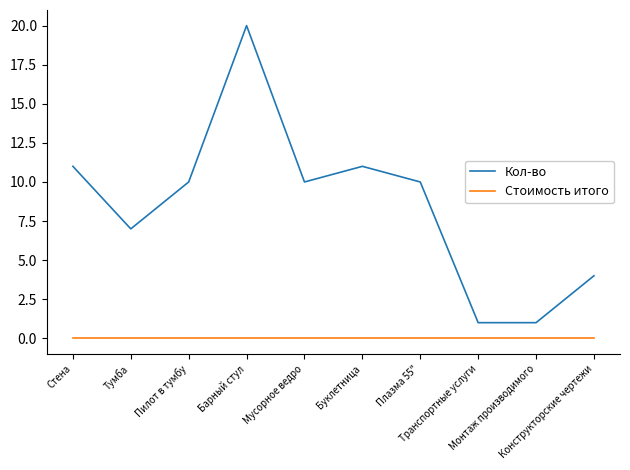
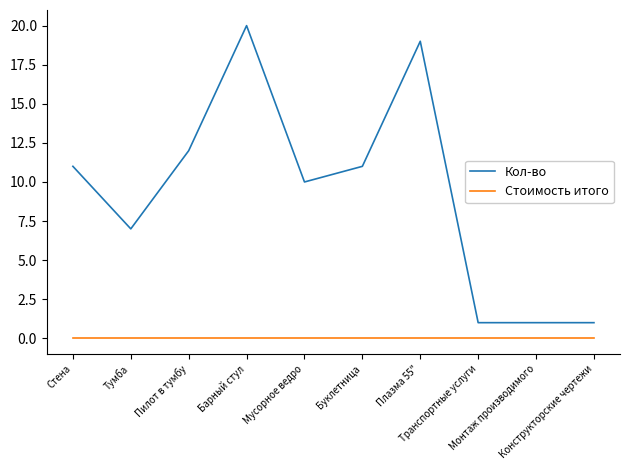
Кол-во, Пилот в тумбу: 10 -> 12
Кол-во, Плазма 55": 10 -> 19
Кол-во, Конструкторские чертежи: 4 -> 1
